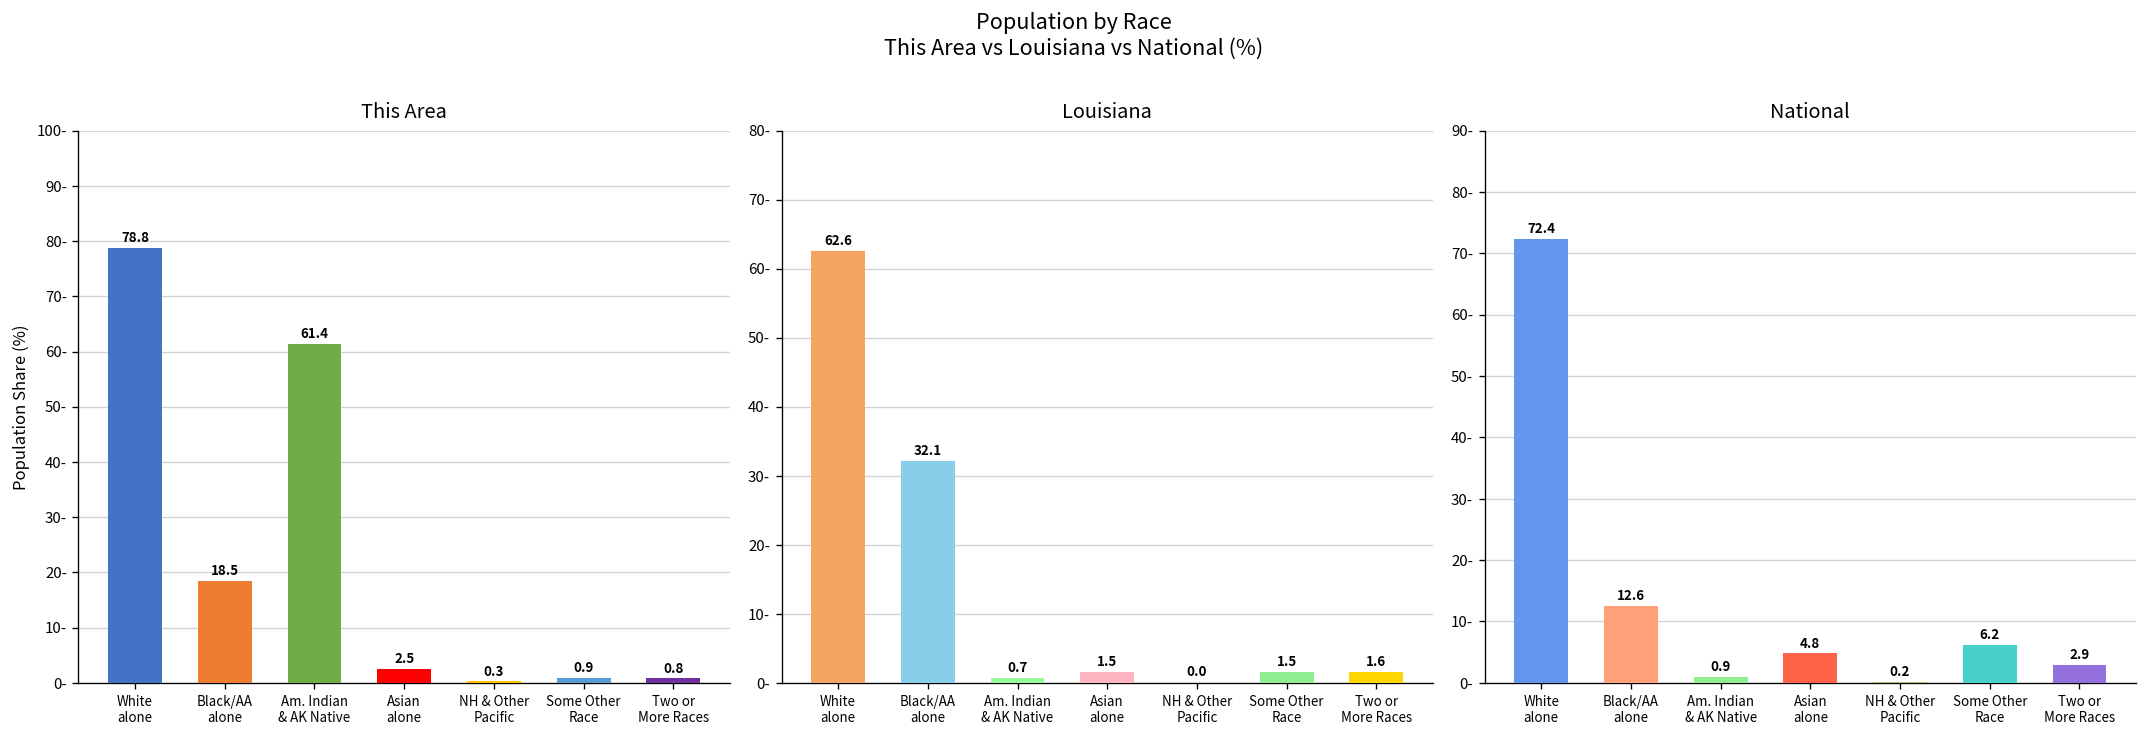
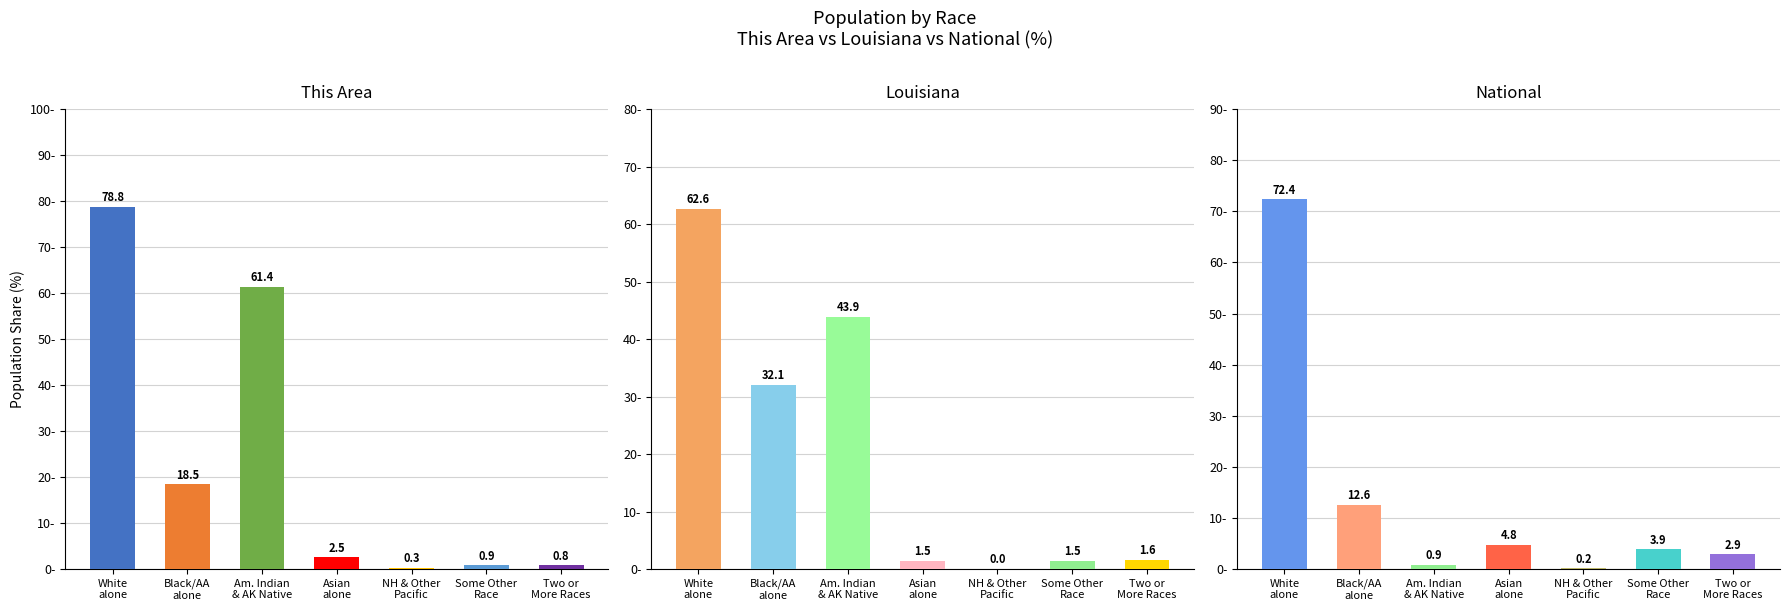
Louisiana, Am. Indian & AK Native: 0.7 -> 43.9
National, Some Other Race: 6.2 -> 3.9
